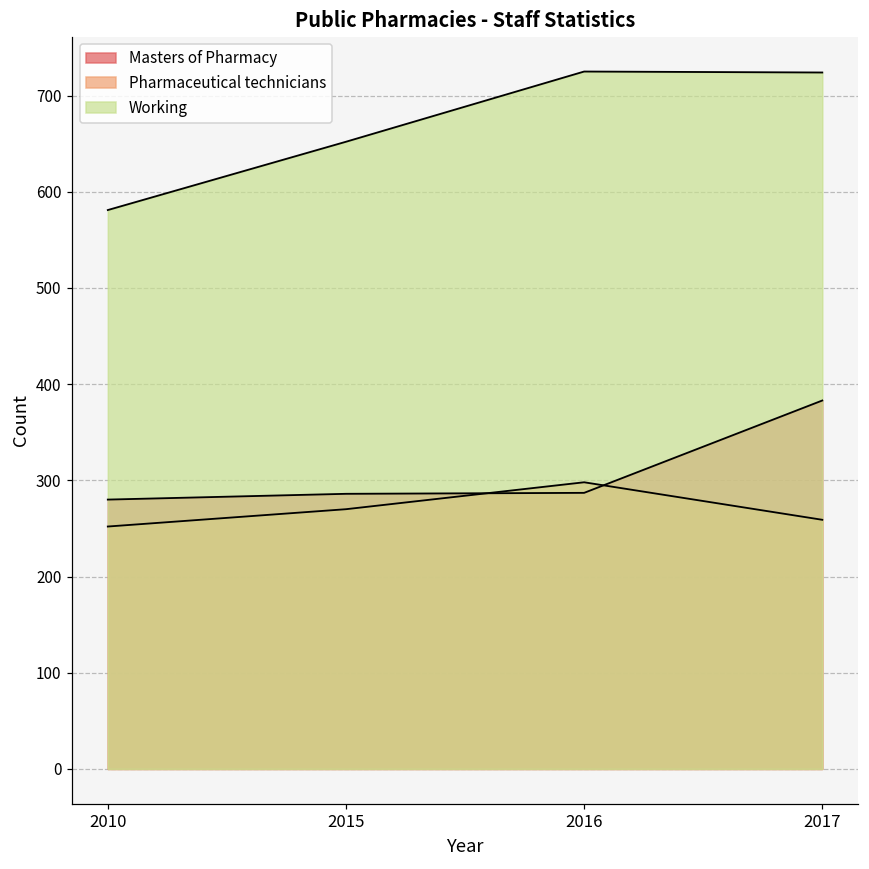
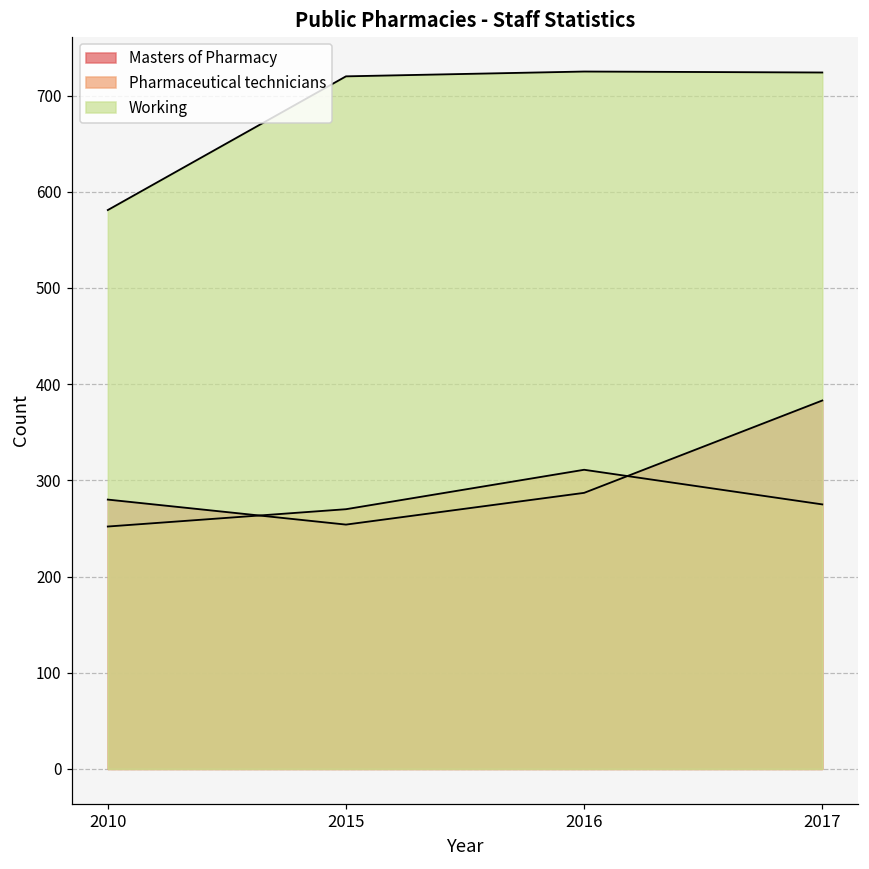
Masters of Pharmacy, 2015: 290 -> 250
Working, 2015: 650 -> 720
Pharmaceutical technicians, 2016: 300 -> 310
Pharmaceutical technicians, 2017: 260 -> 280
